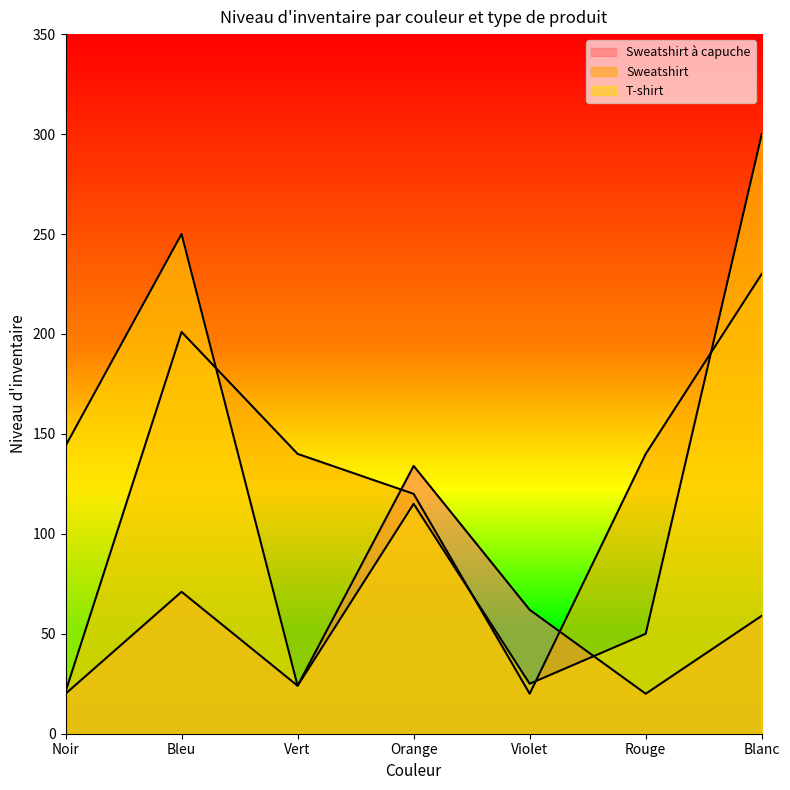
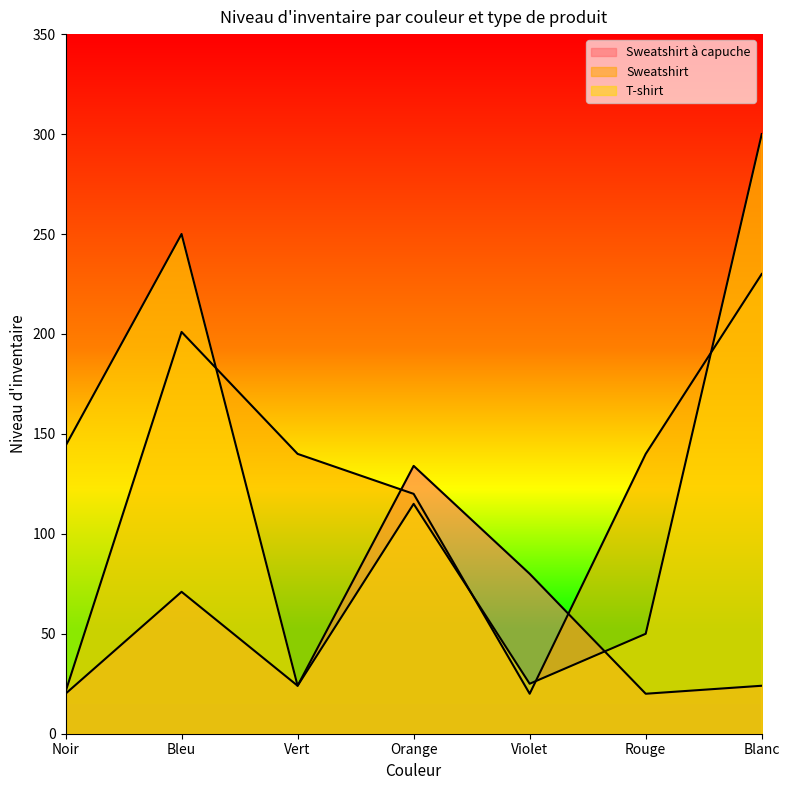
Sweatshirt à capuche, Violet: 62 -> 80
Sweatshirt à capuche, Blanc: 59 -> 24
